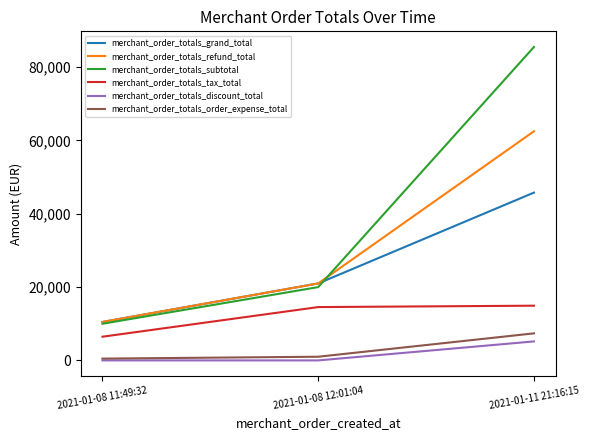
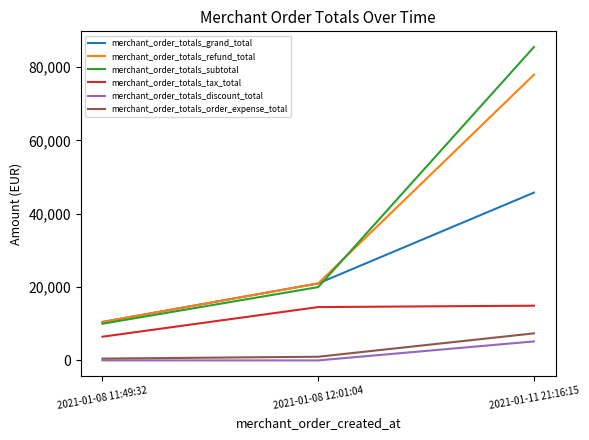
merchant_order_totals_refund_total, 2021-01-11 21:16:15: 63,000 -> 78,000
